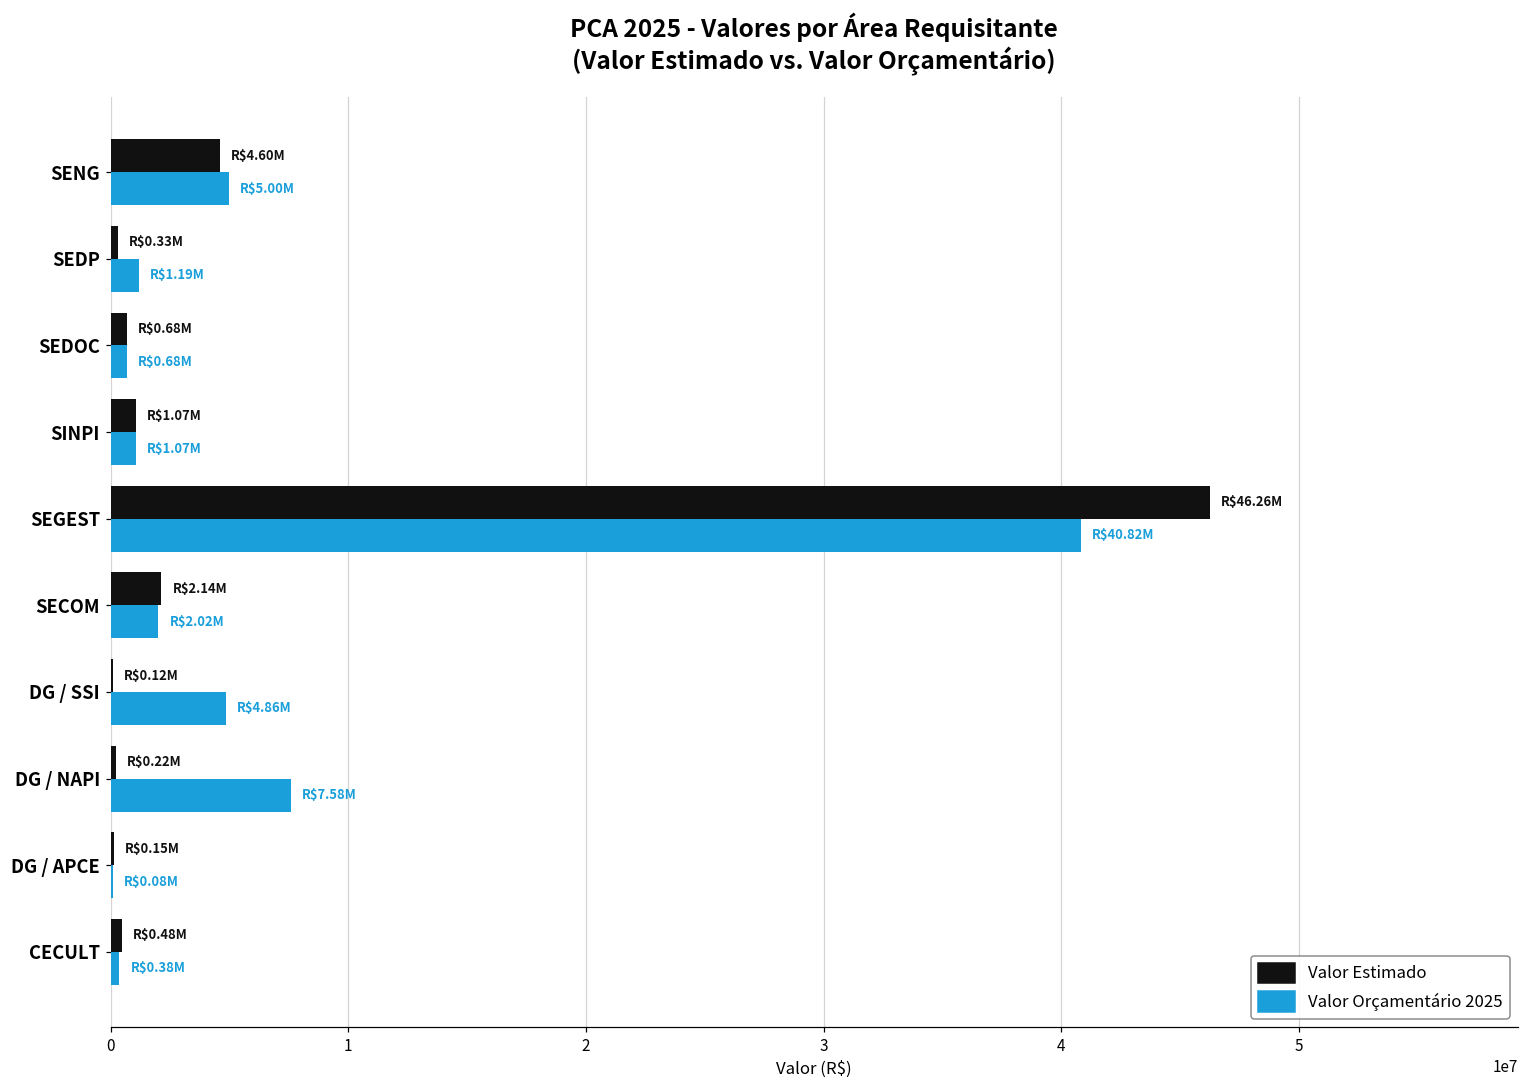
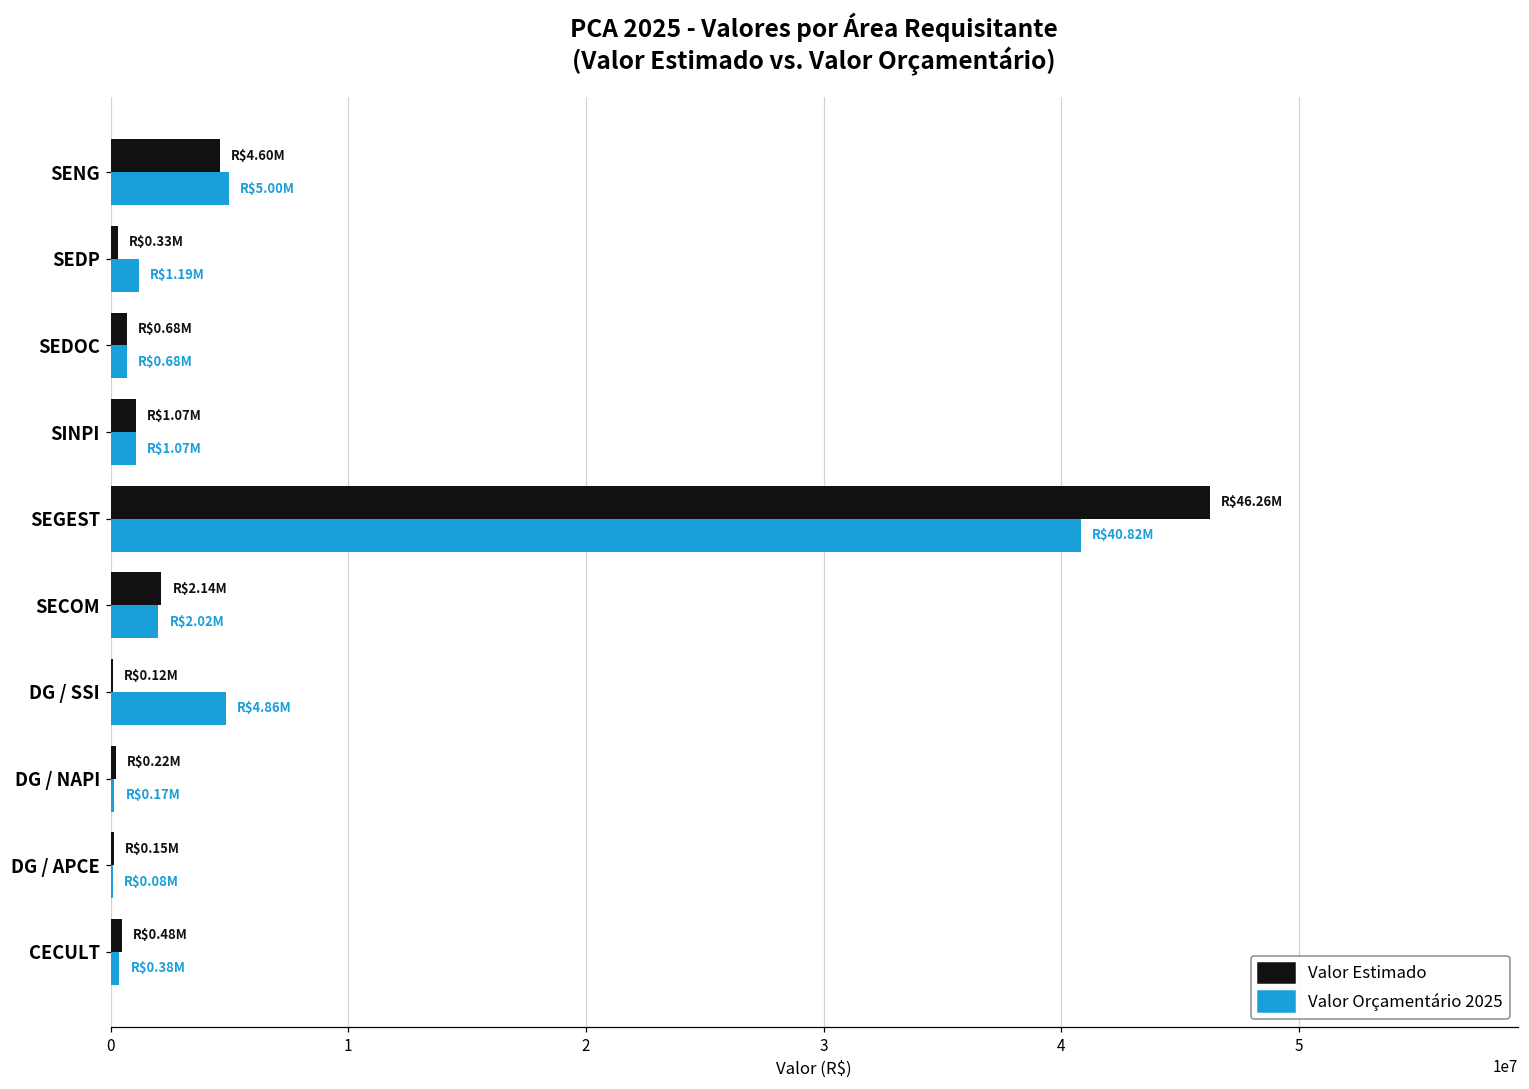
Valor Orçamentário 2025, DG / NAPI: $7.58M -> $0.17M
